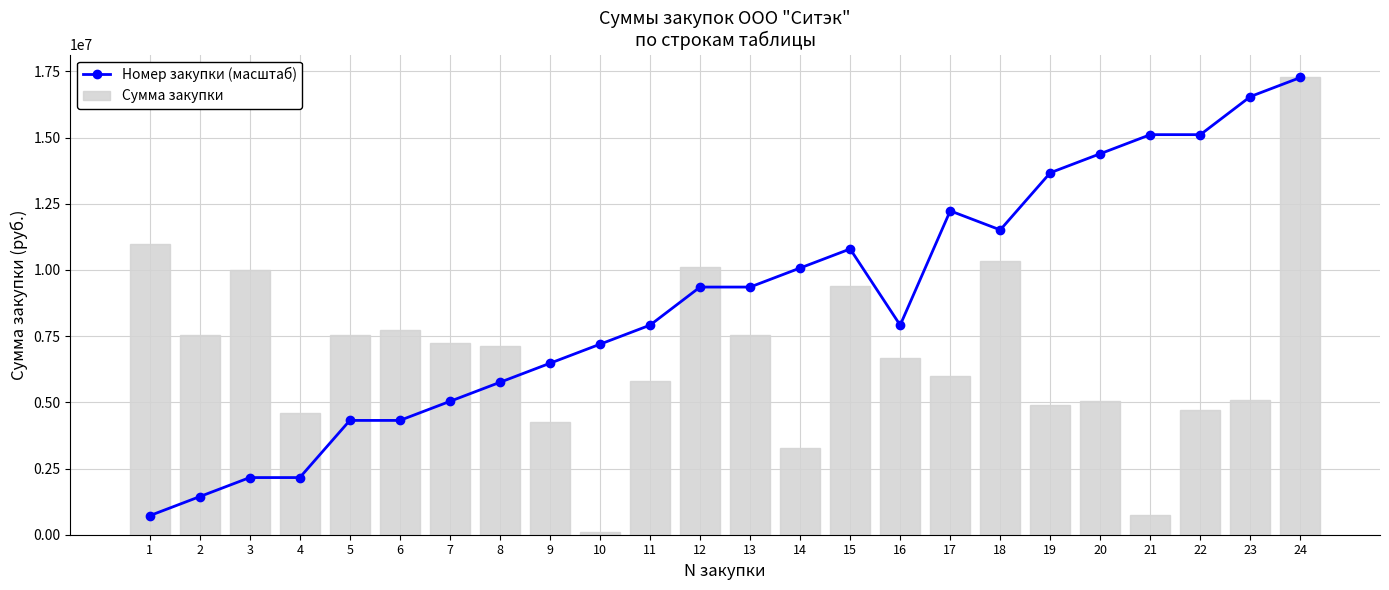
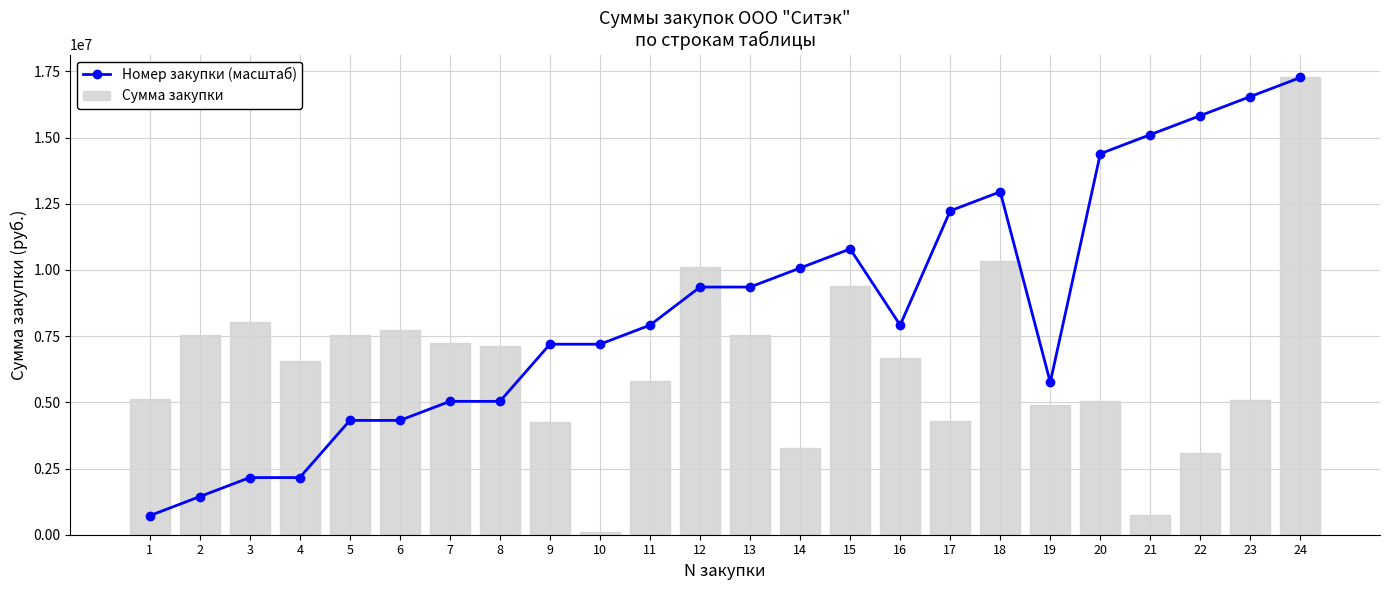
Сумма закупки, 1: 11000000 -> 5100000
Сумма закупки, 3: 10000000 -> 8000000
Сумма закупки, 4: 4600000 -> 6600000
Номер закупки (масштаб), 8: 5800000 -> 5000000
Номер закупки (масштаб), 9: 6500000 -> 7200000
Сумма закупки, 17: 6000000 -> 4300000
Номер закупки (масштаб), 18: 11500000 -> 13000000
Номер закупки (масштаб), 19: 13700000 -> 5800000
Номер закупки (масштаб), 22: 15100000 -> 15800000
Сумма закупки, 22: 4700000 -> 3100000
